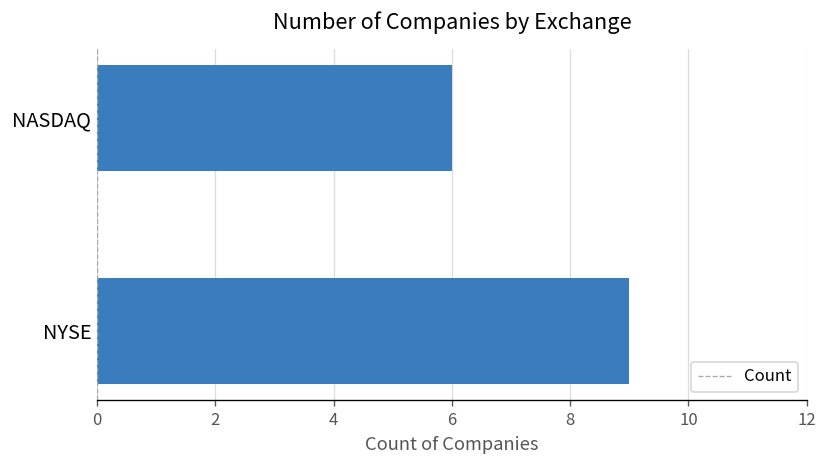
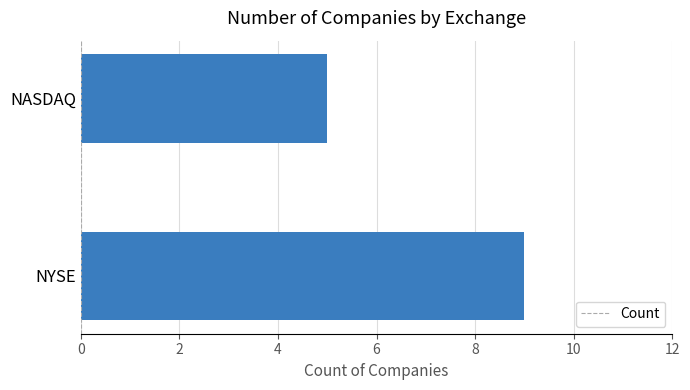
NASDAQ: 6 -> 5
